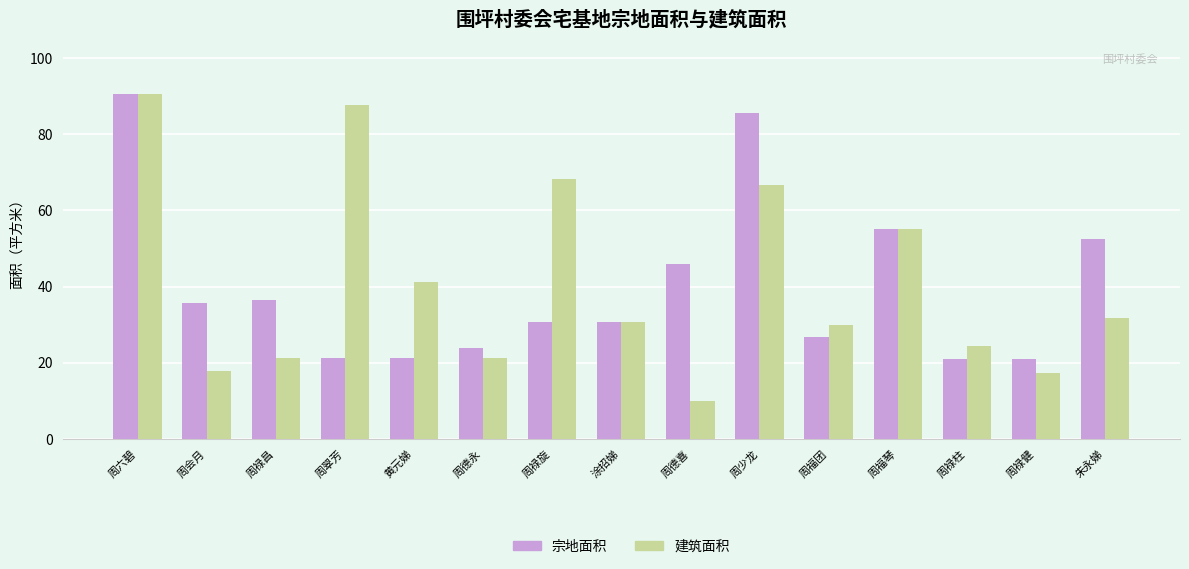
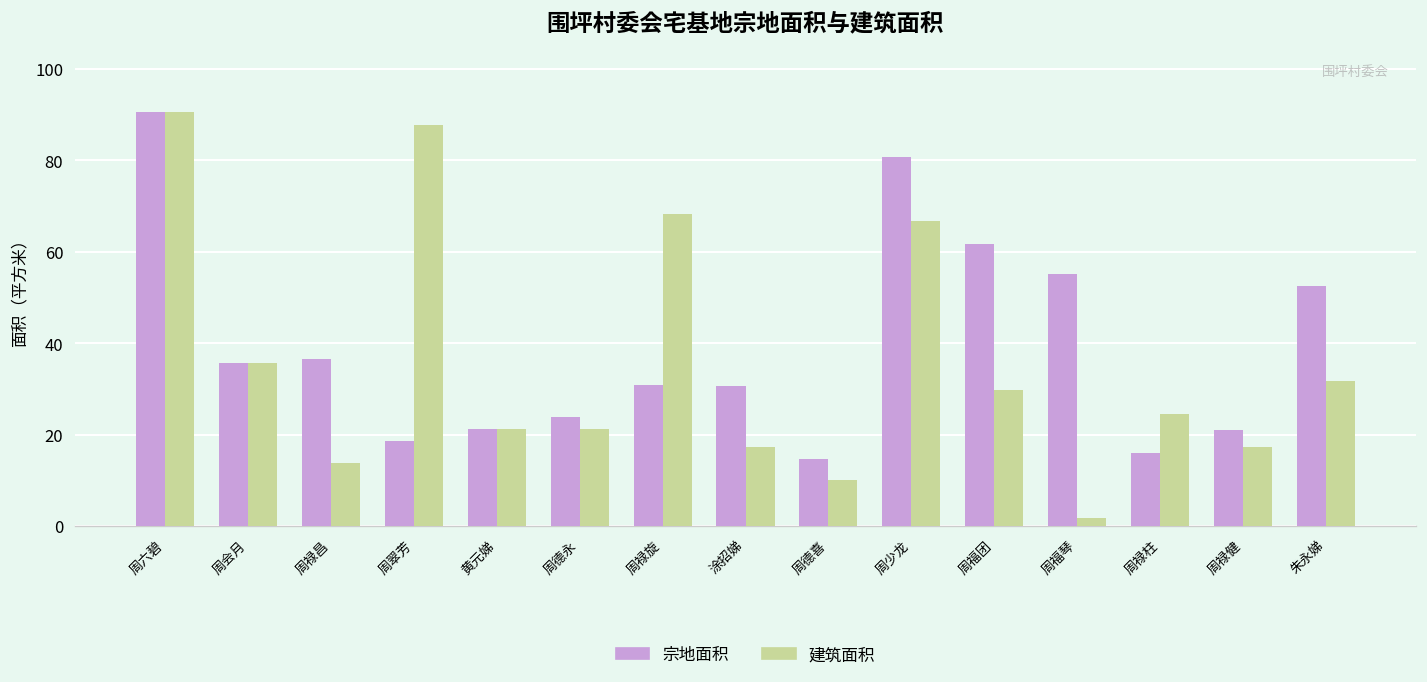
建筑面积, 周会月: 18 -> 36
建筑面积, 周禄昌: 21 -> 14
宗地面积, 周翠芳: 21 -> 19
建筑面积, 黄元娣: 41 -> 21
建筑面积, 涂招娣: 31 -> 17
宗地面积, 周德喜: 46 -> 15
宗地面积, 周少龙: 86 -> 81
宗地面积, 周福团: 27 -> 62
建筑面积, 周福琴: 55 -> 2
宗地面积, 周禄柱: 21 -> 16
